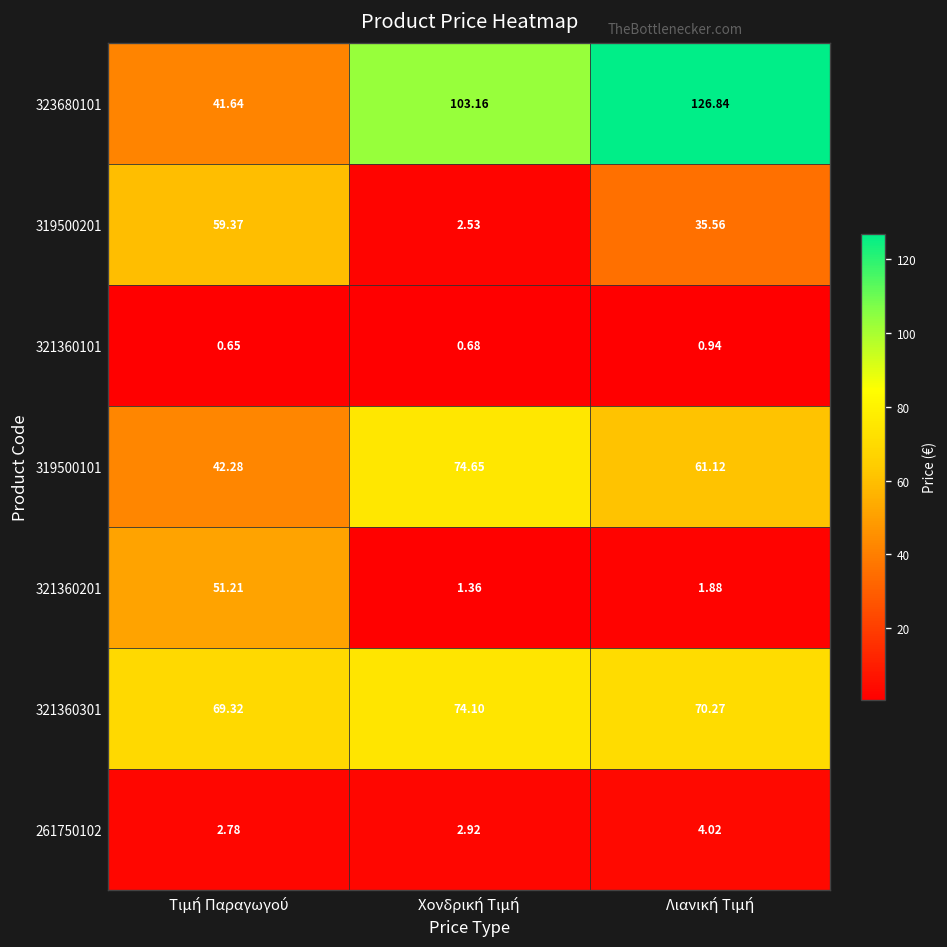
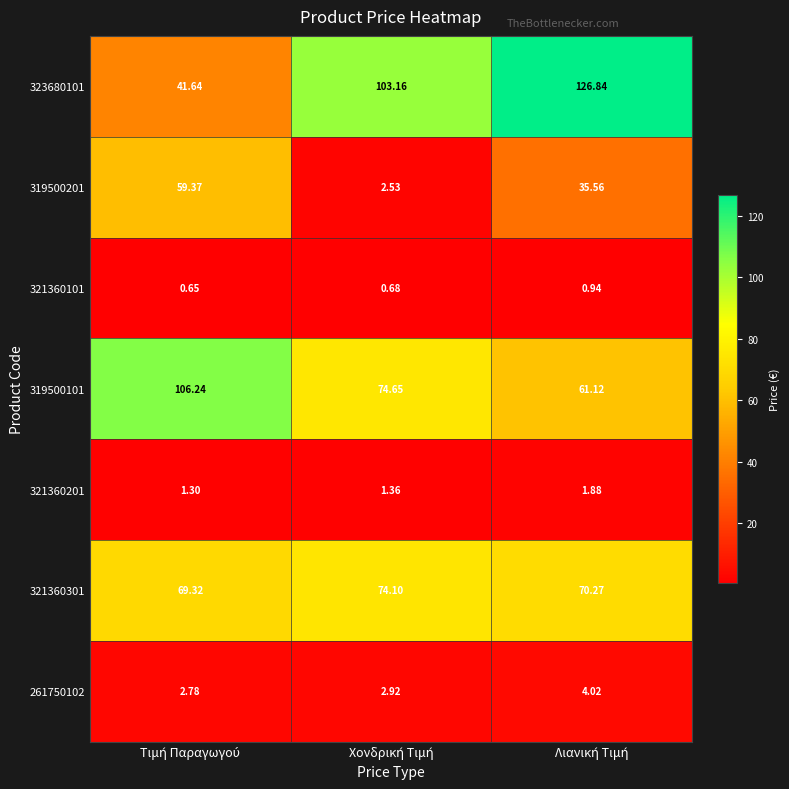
319500101, Τιμή Παραγωγού: 42.28 -> 106.24
321360201, Τιμή Παραγωγού: 51.21 -> 1.30
